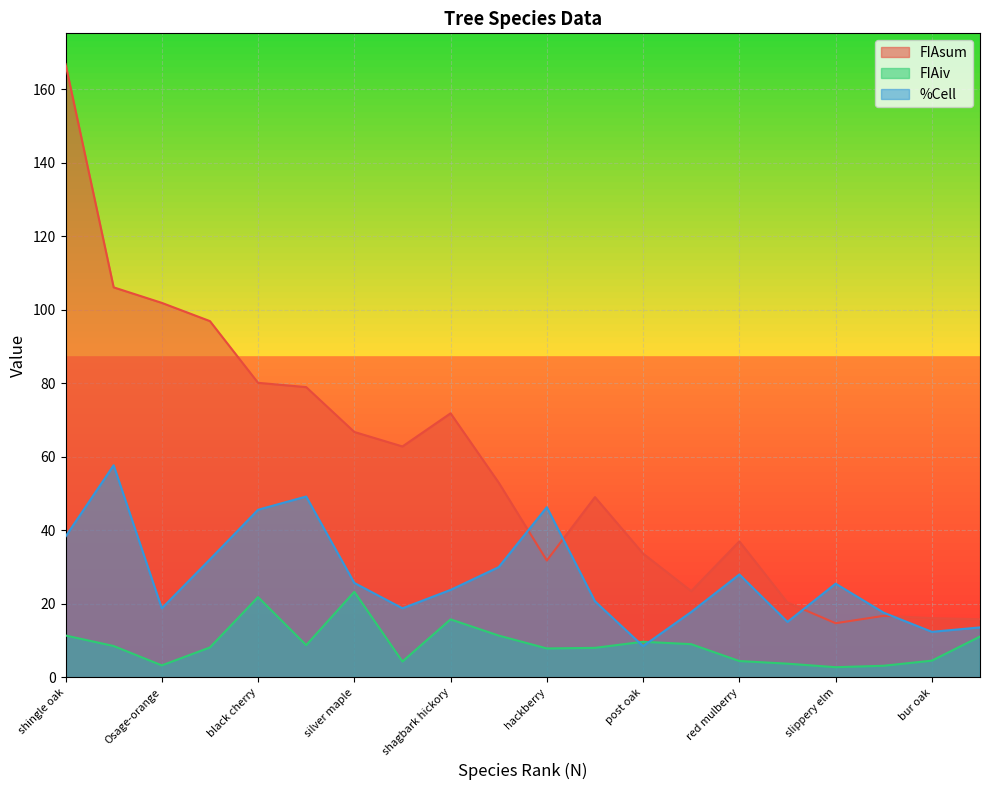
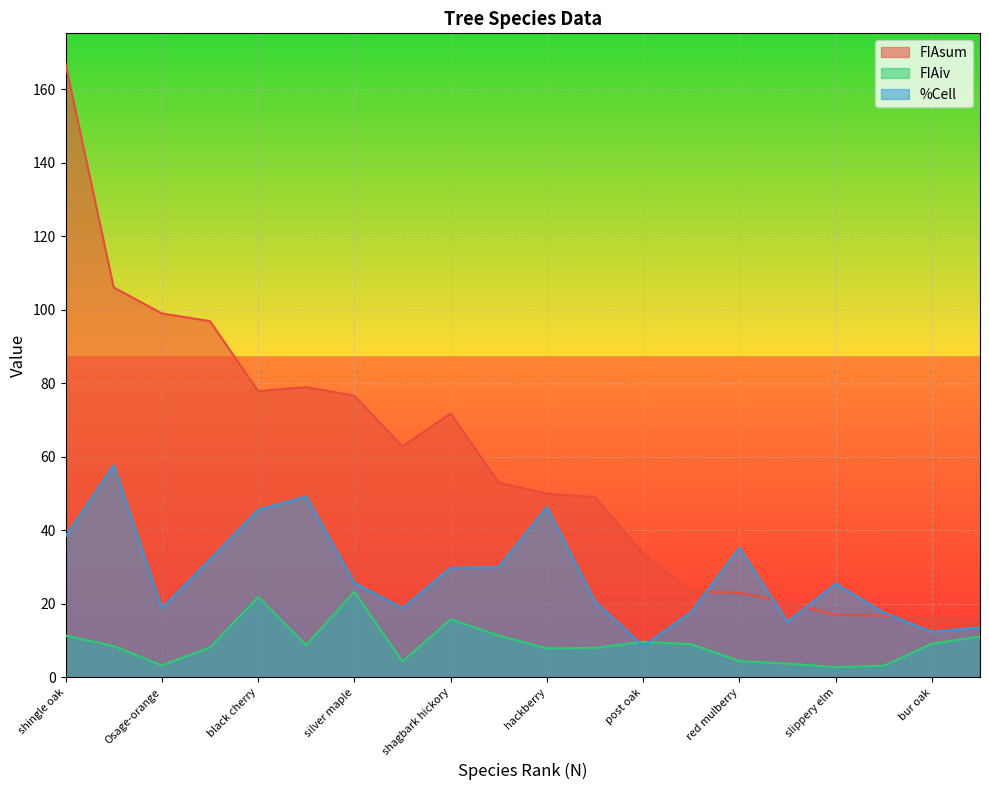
FIAsum, Osage-orange: 102 -> 99
FIAsum, black cherry: 80 -> 78
FIAsum, silver maple: 67 -> 77
%Cell, shagbark hickory: 24 -> 30
FIAsum, hackberry: 32 -> 50
FIAsum, red mulberry: 37 -> 23
%Cell, red mulberry: 28 -> 35
FIAsum, slippery elm: 15 -> 17
FIAiv, bur oak: 5 -> 9
